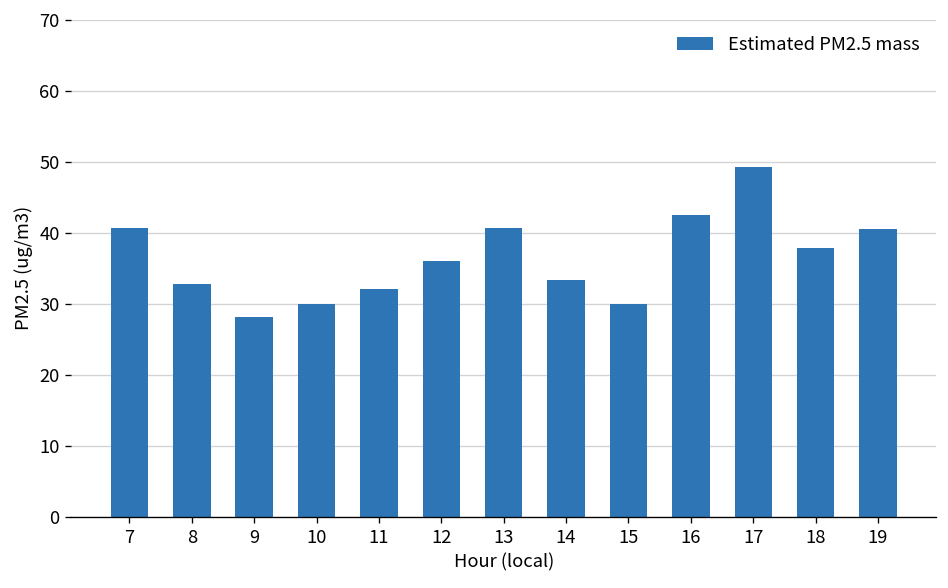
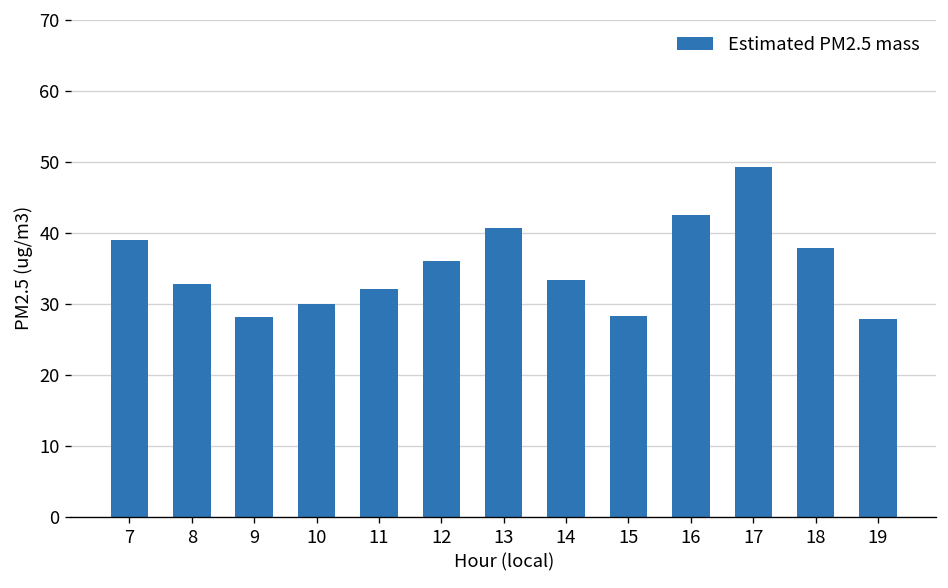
7: 41 -> 39
15: 30 -> 28
19: 41 -> 28
